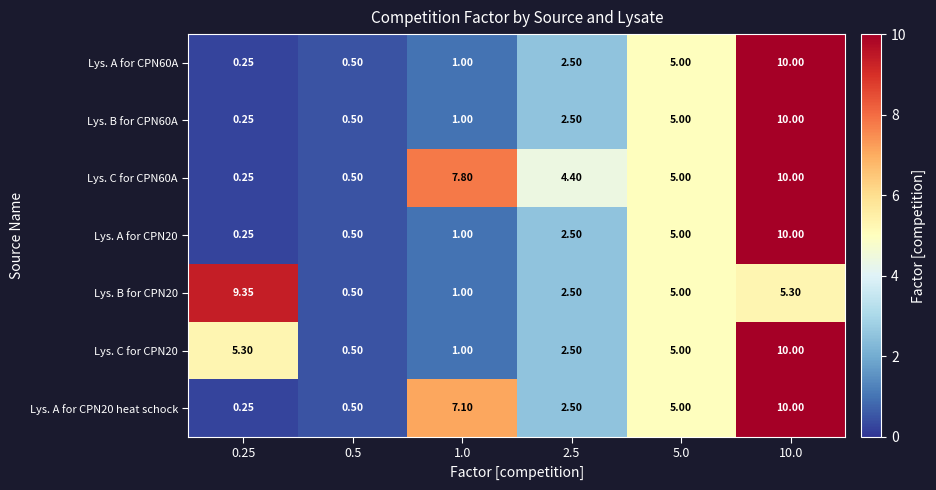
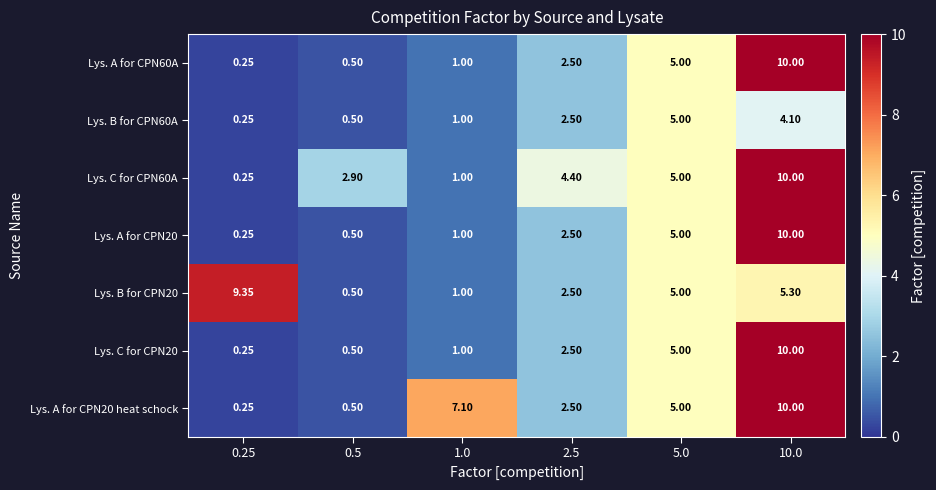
Lys. B for CPN60A, 10.0: 10.00 -> 4.10
Lys. C for CPN60A, 0.5: 0.50 -> 2.90
Lys. C for CPN60A, 1.0: 7.80 -> 1.00
Lys. C for CPN20, 0.25: 5.30 -> 0.25
